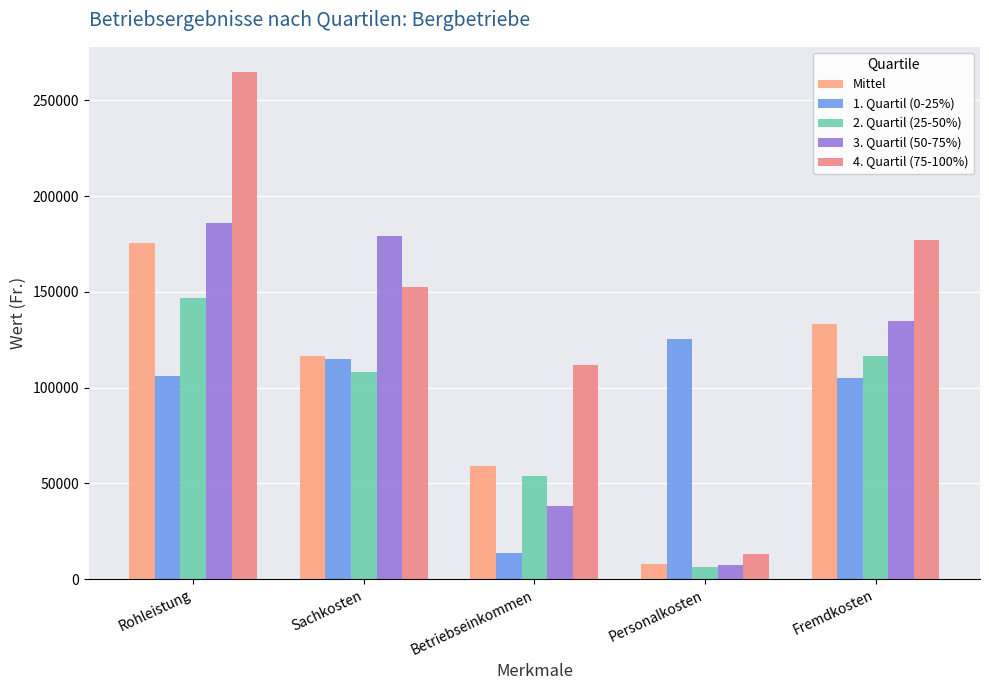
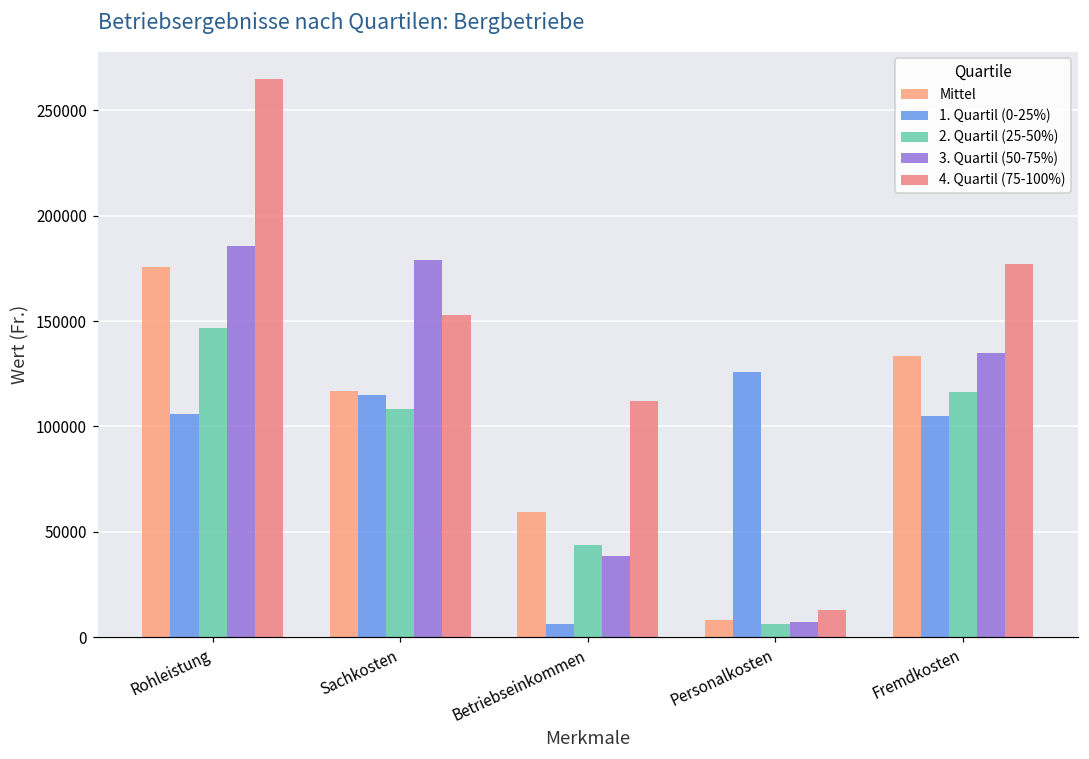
1. Quartil (0-25%), Betriebseinkommen: 14000 -> 6000
2. Quartil (25-50%), Betriebseinkommen: 54000 -> 44000
